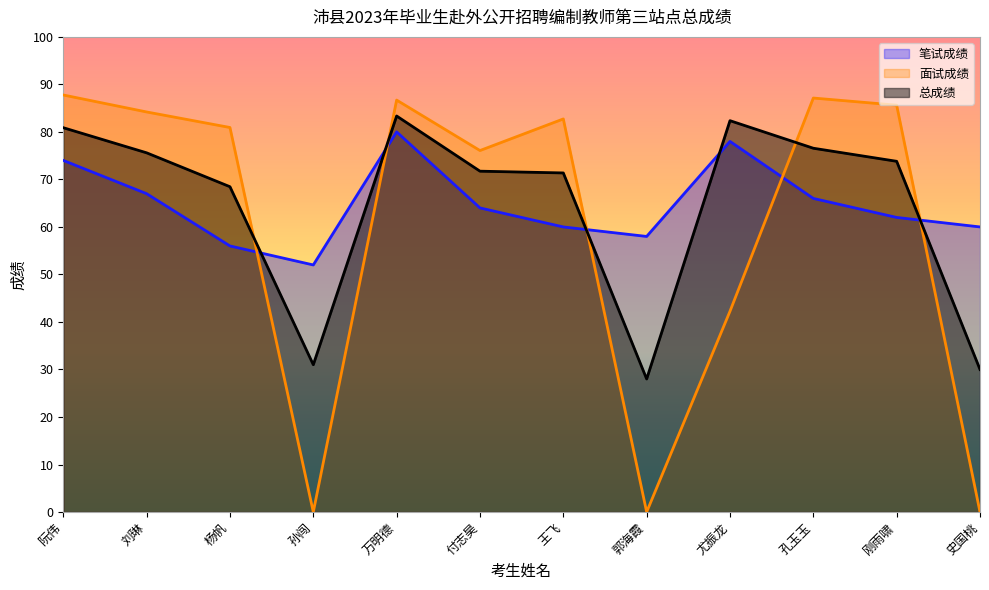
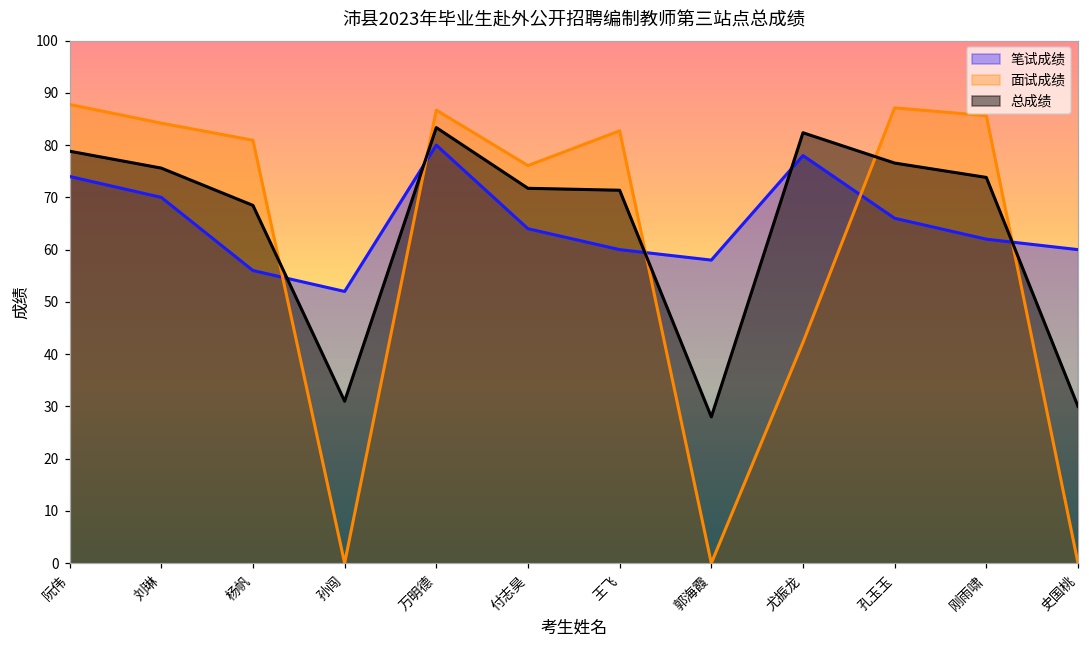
总成绩, 阮伟: 81 -> 79
笔试成绩, 刘琳: 67 -> 70
